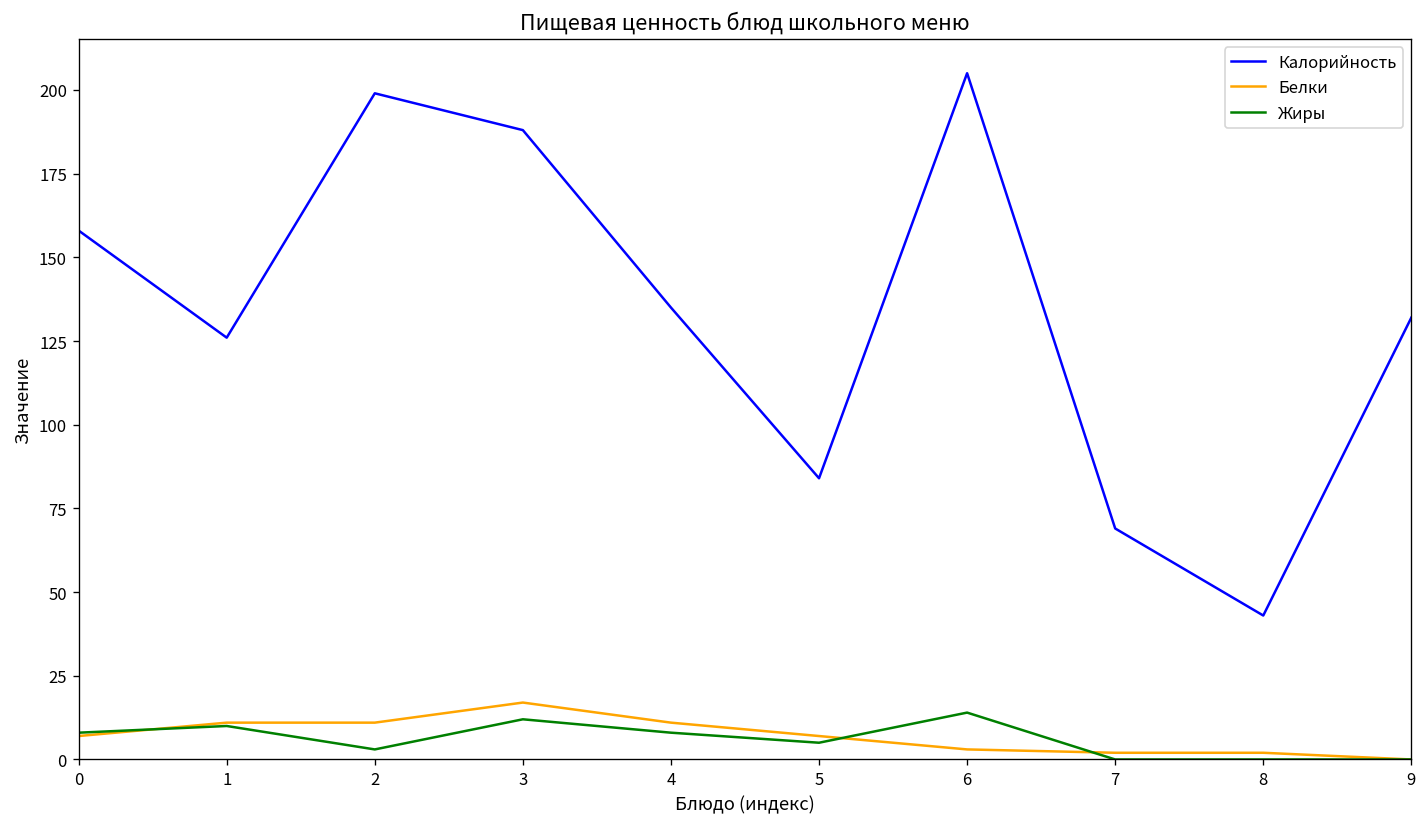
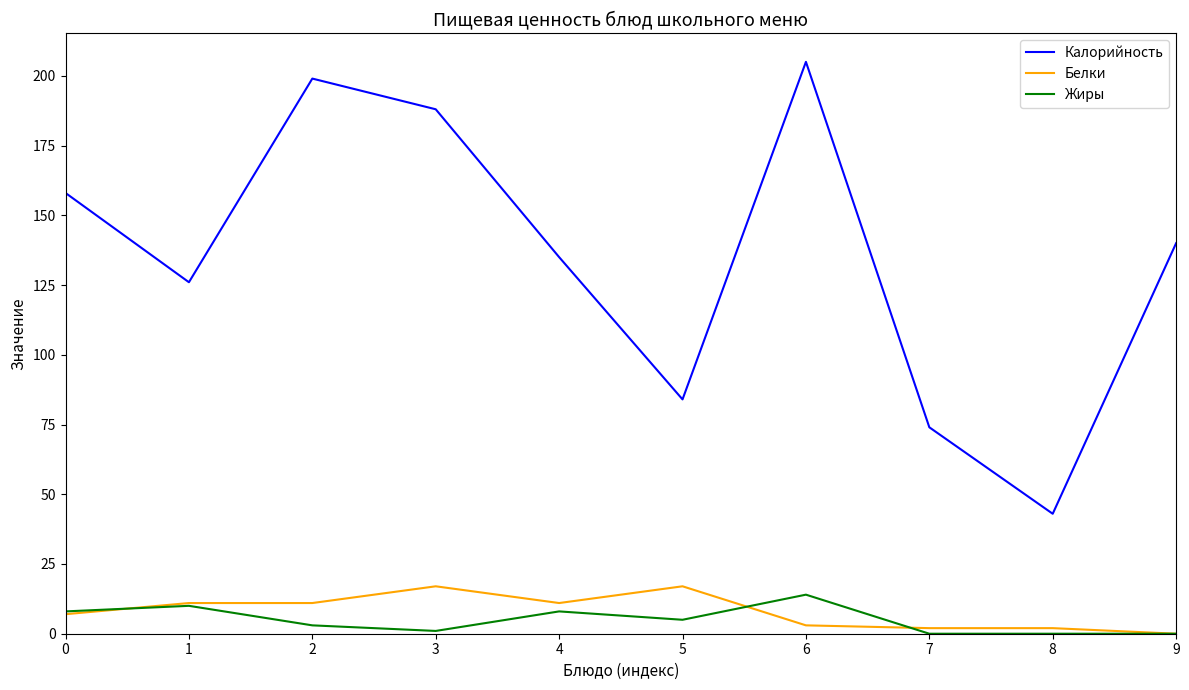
Жиры, 3: 12 -> 1
Белки, 5: 7 -> 17
Калорийность, 7: 69 -> 74
Калорийность, 9: 132 -> 140
